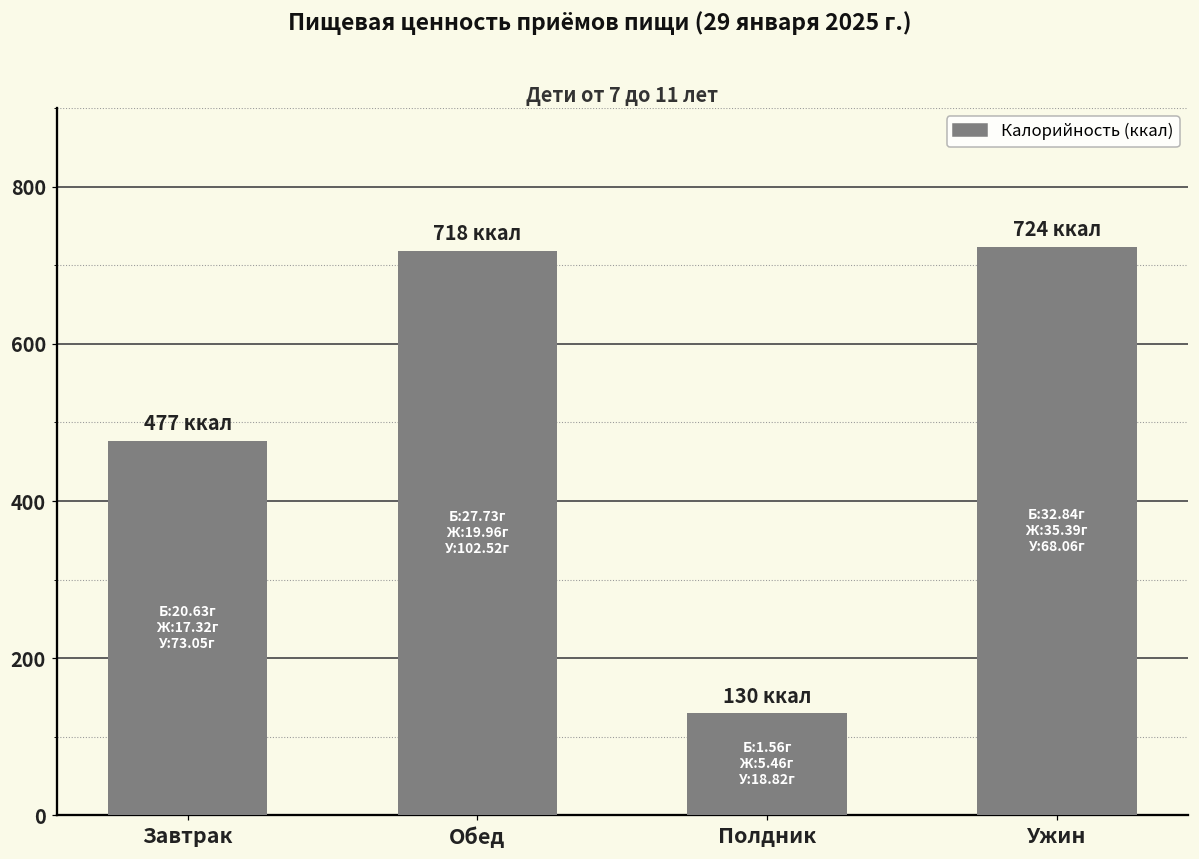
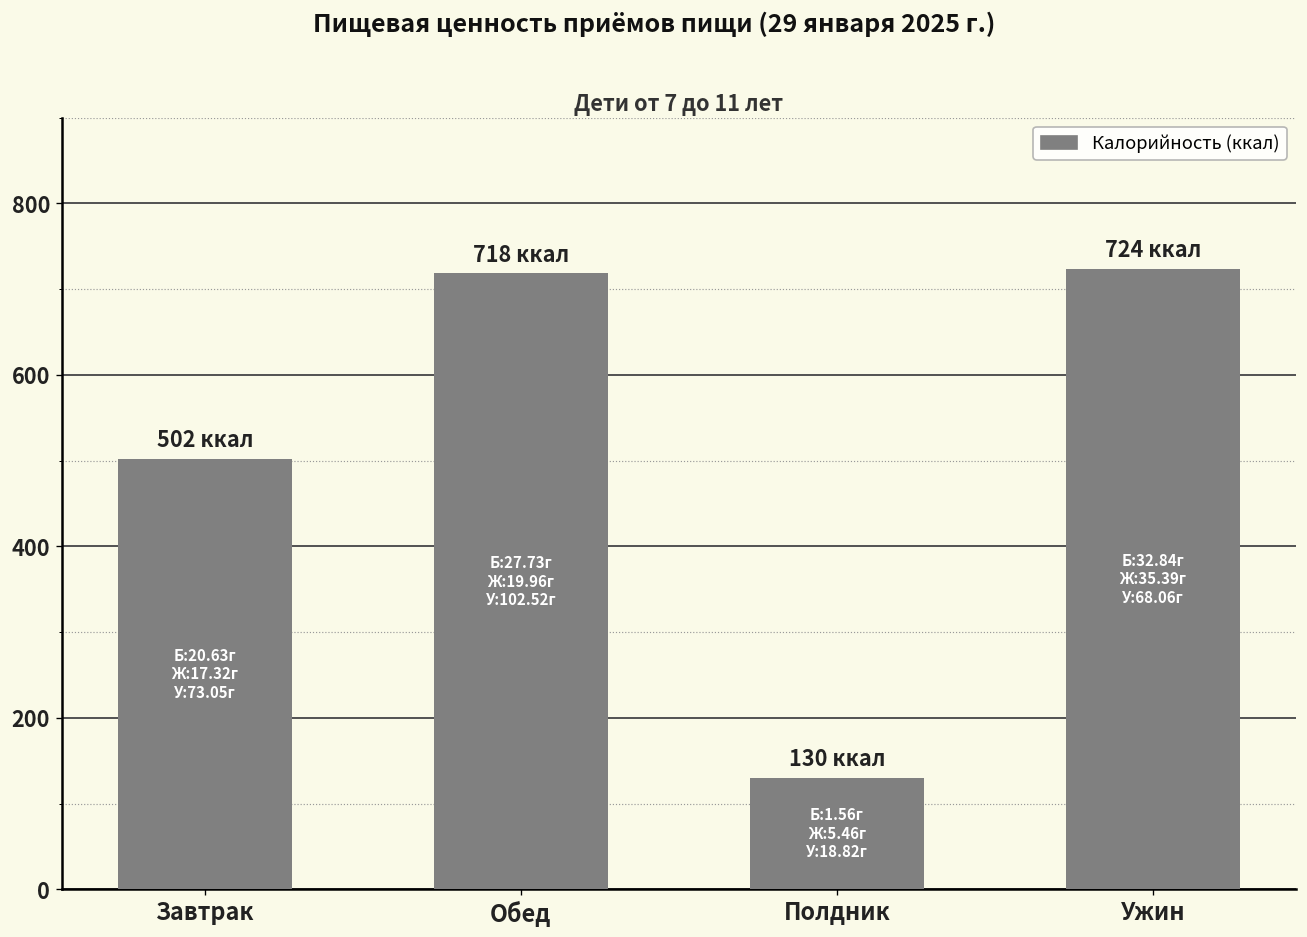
Завтрак: 477 -> 502
